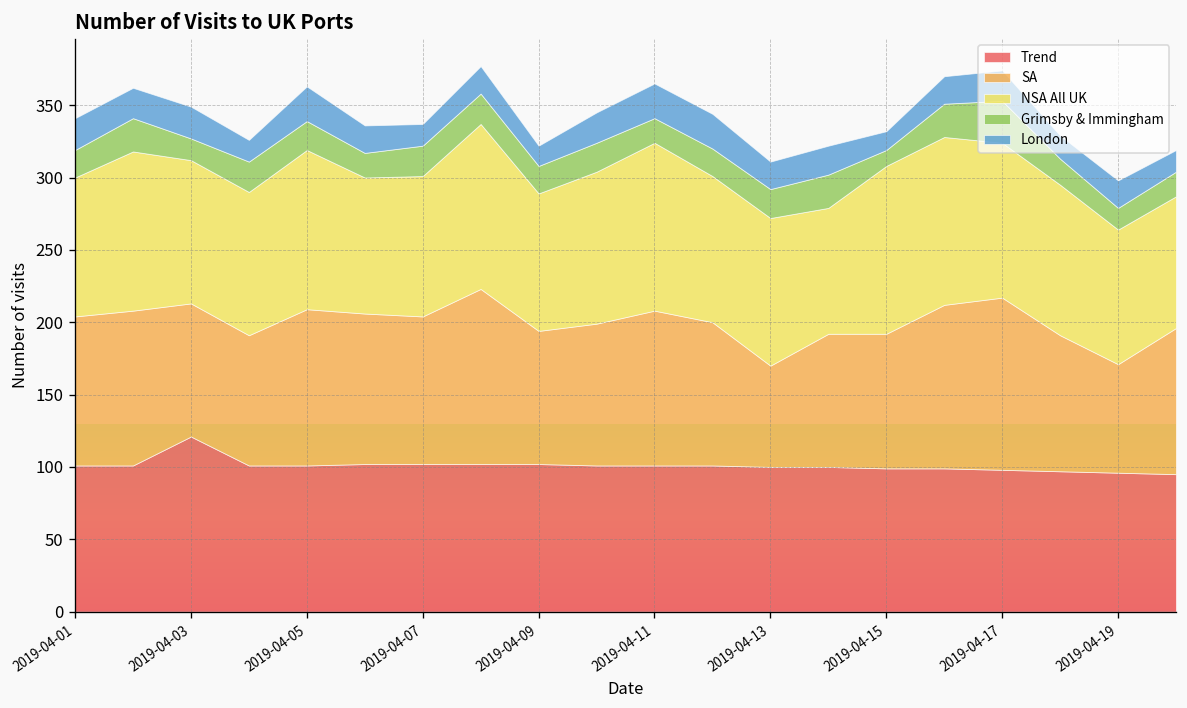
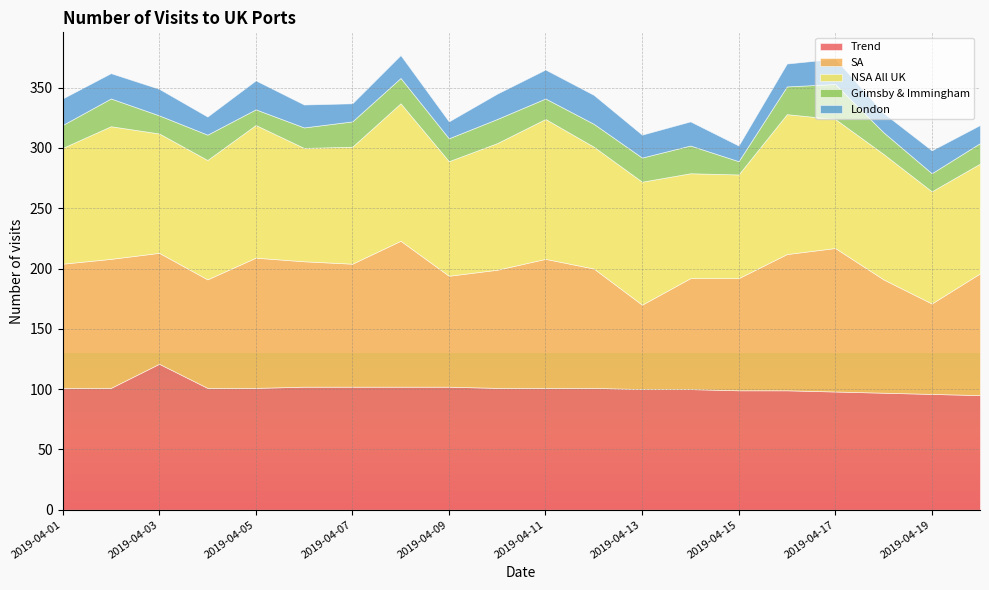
Grimsby & Immingham, 2019-04-05: 20 -> 13
NSA All UK, 2019-04-15: 116 -> 86
